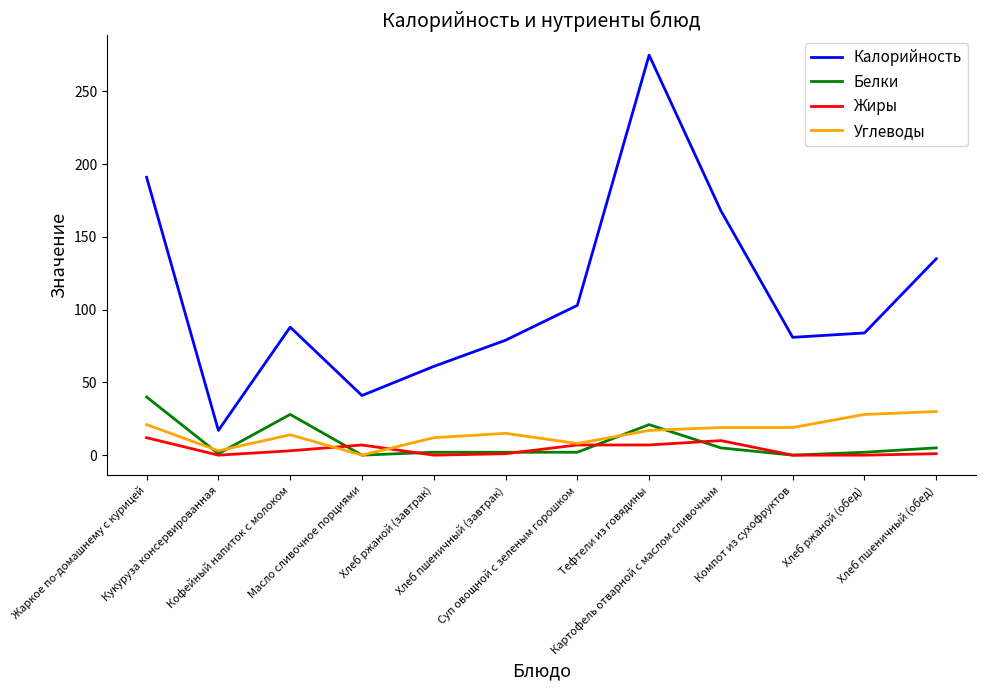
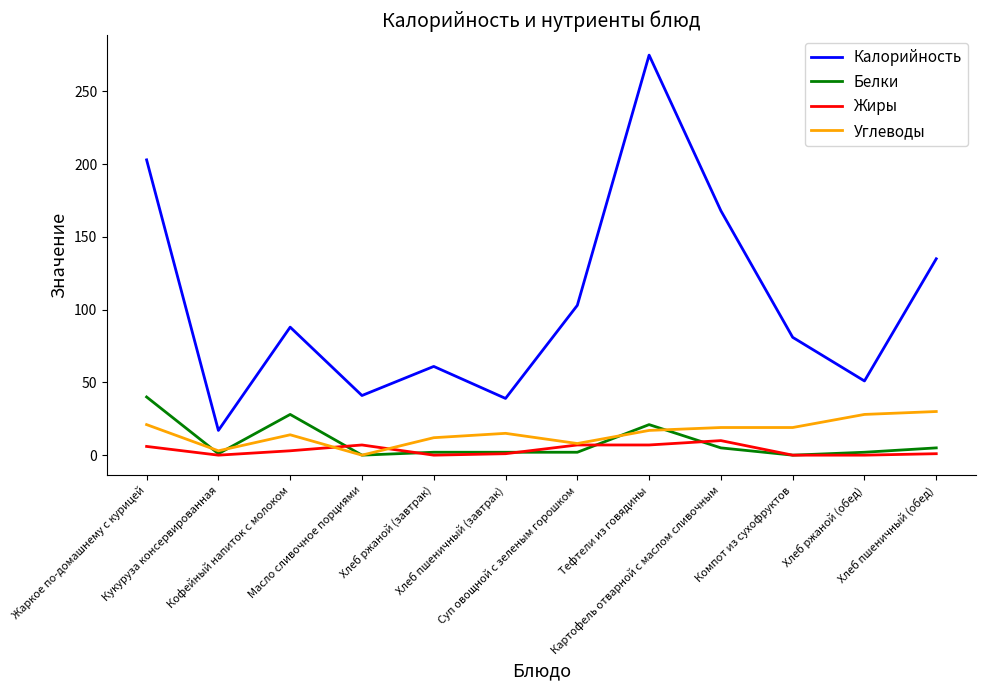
Калорийность, Жаркое по-домашнему с курицей: 191 -> 203
Жиры, Жаркое по-домашнему с курицей: 12 -> 6
Калорийность, Хлеб пшеничный (завтрак): 79 -> 39
Калорийность, Хлеб ржаной (обед): 84 -> 51
